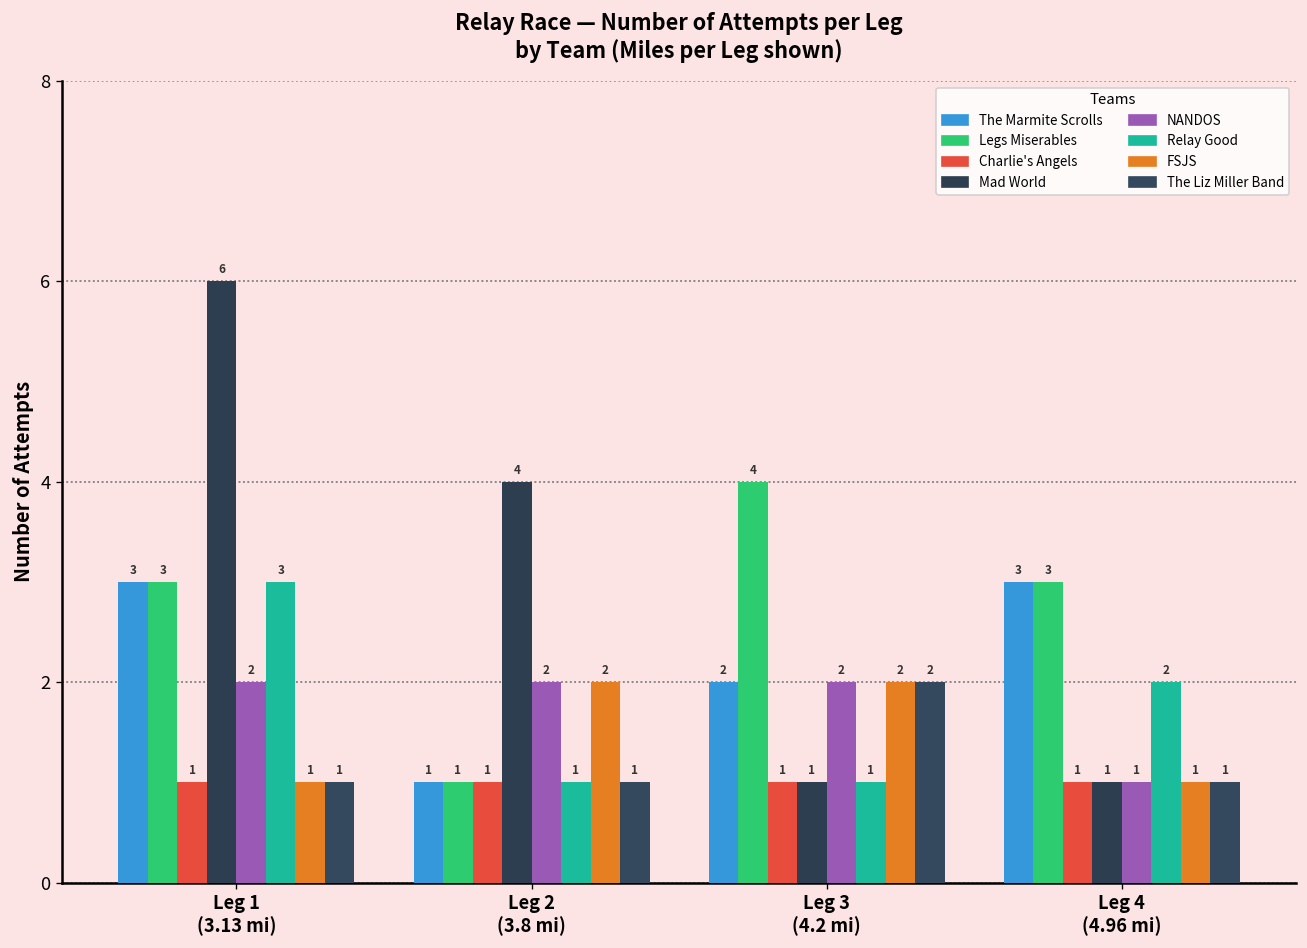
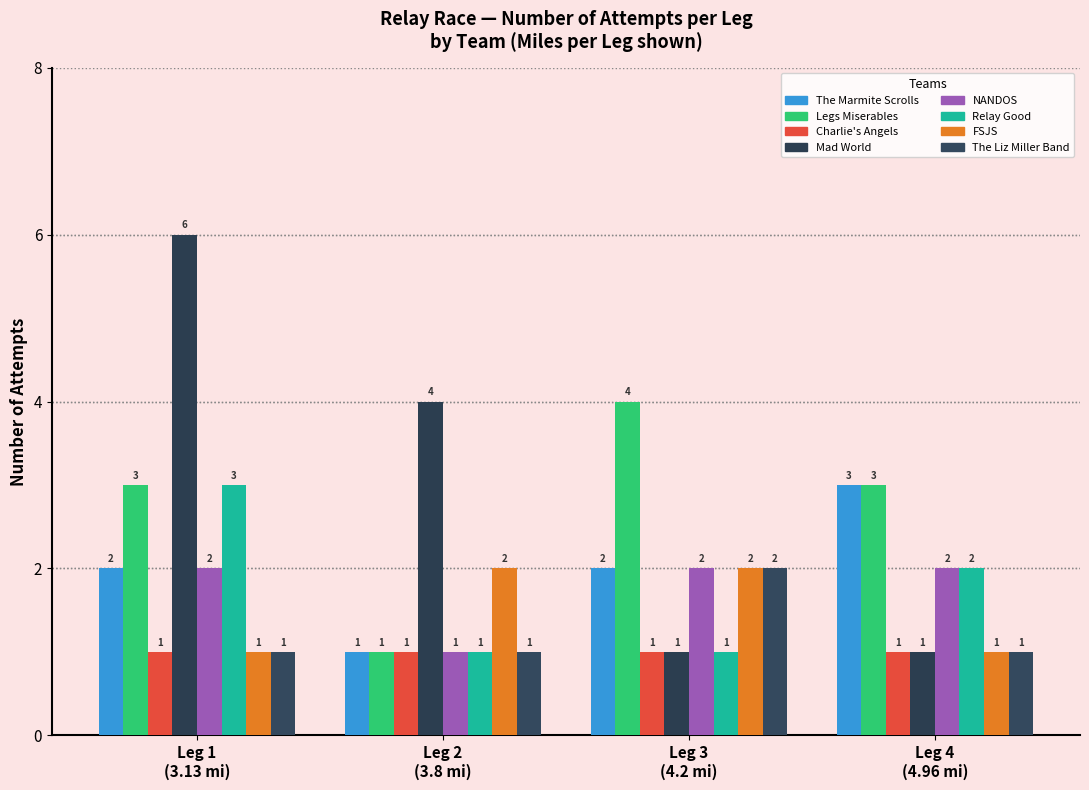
The Marmite Scrolls, Leg 1 (3.13 mi): 3 -> 2
NANDOS, Leg 2 (3.8 mi): 2 -> 1
NANDOS, Leg 4 (4.96 mi): 1 -> 2
